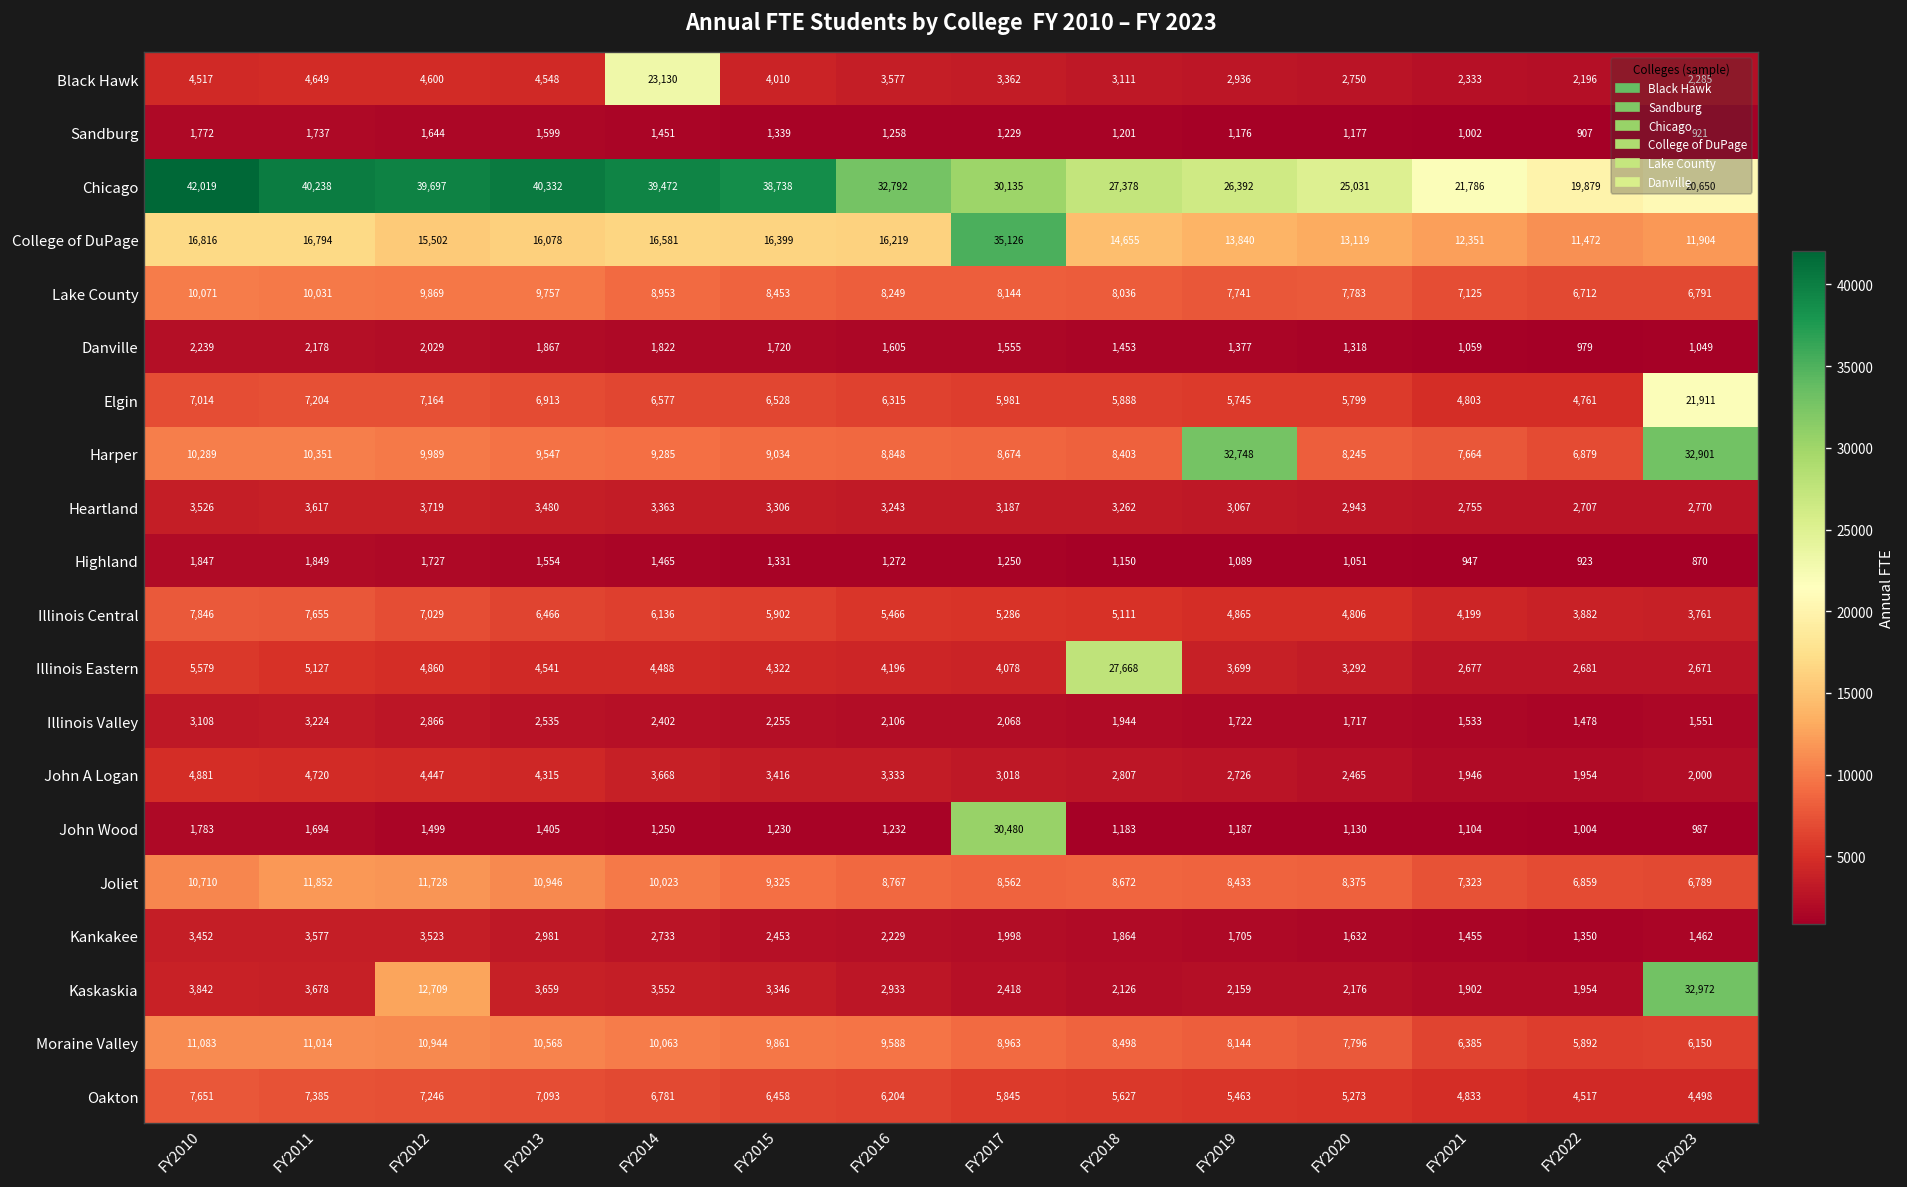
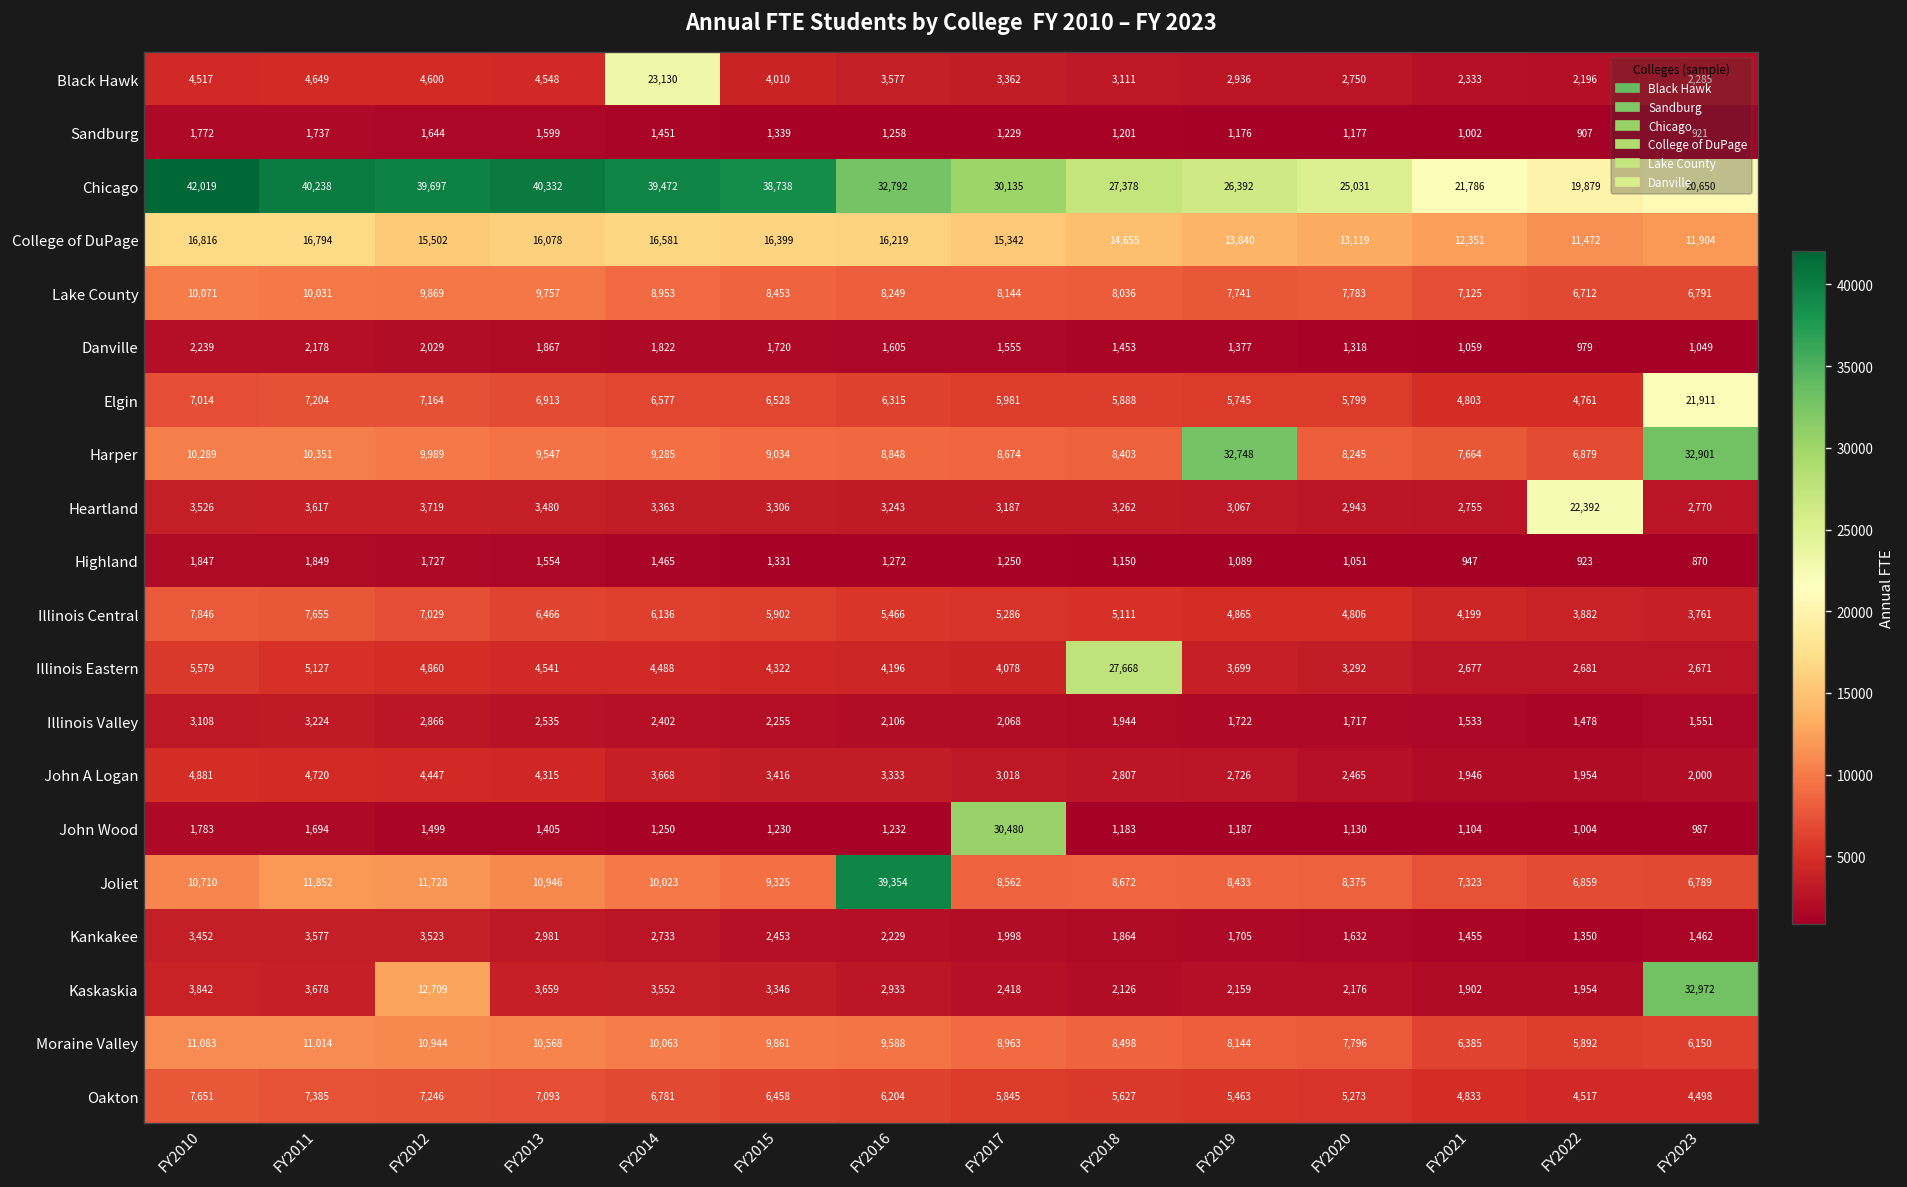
College of DuPage, FY2017: 35,126 -> 15,342
Heartland, FY2022: 2,707 -> 22,392
Joliet, FY2016: 8,767 -> 39,354
